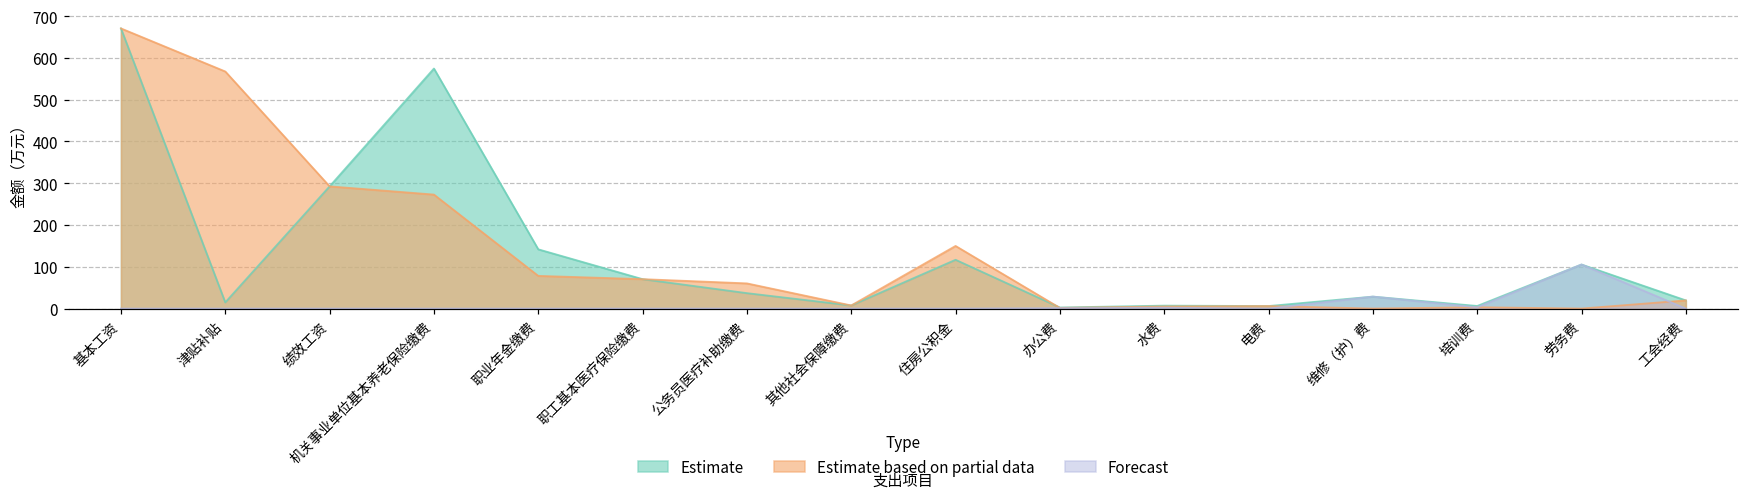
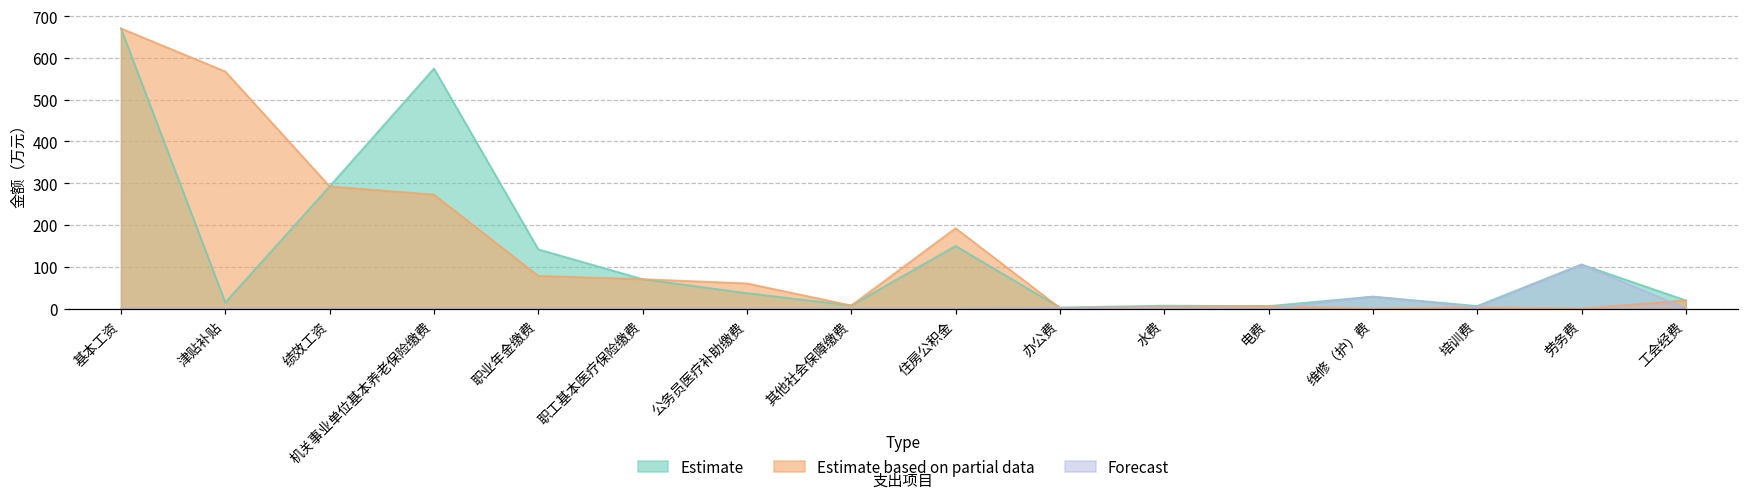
Estimate, 住房公积金: 120 -> 150
Estimate based on partial data, 住房公积金: 150 -> 190
